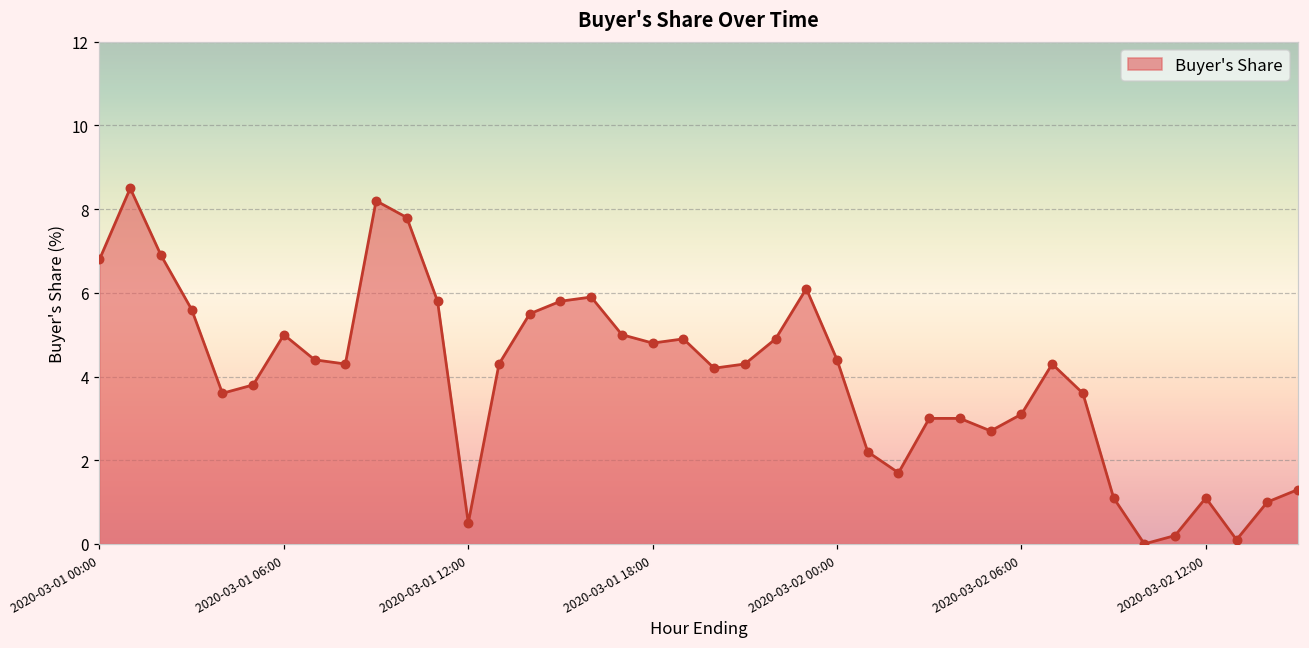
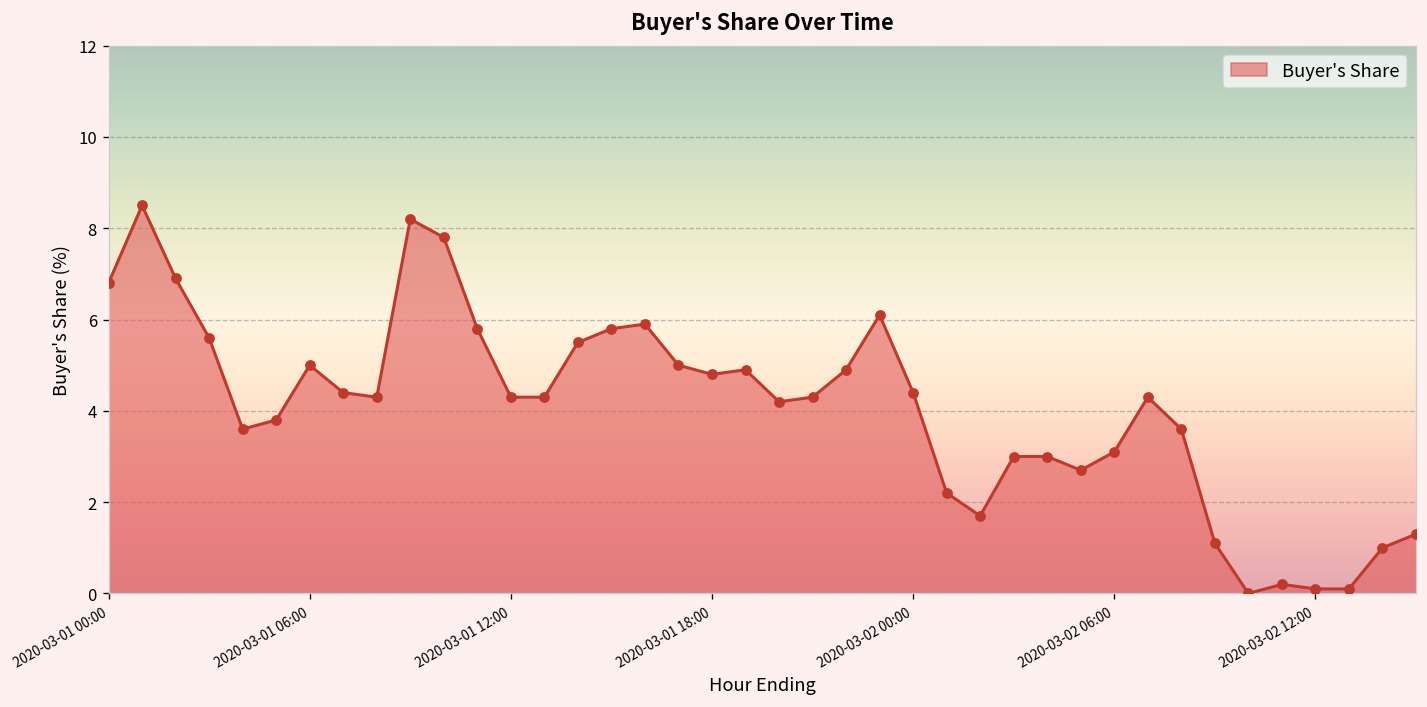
2020-03-01 12:00: 0.5 -> 4.3
2020-03-02 12:00: 1.1 -> 0.1
